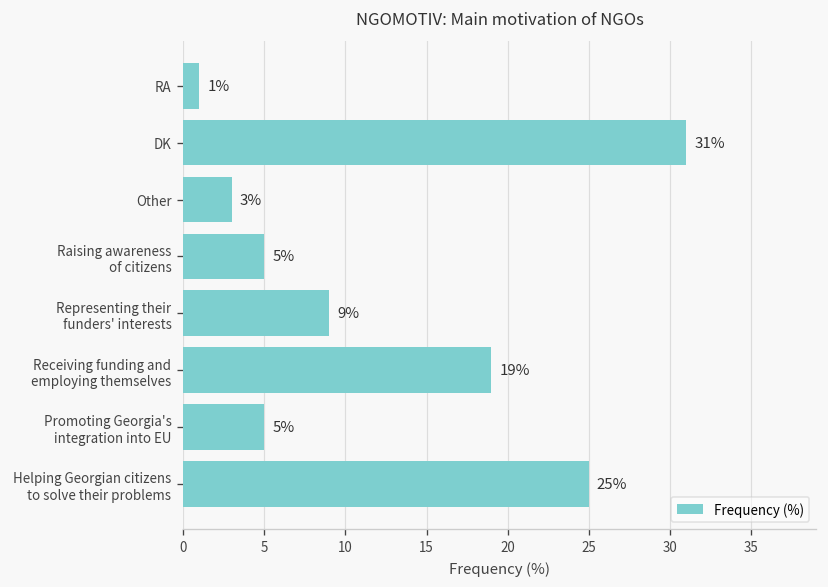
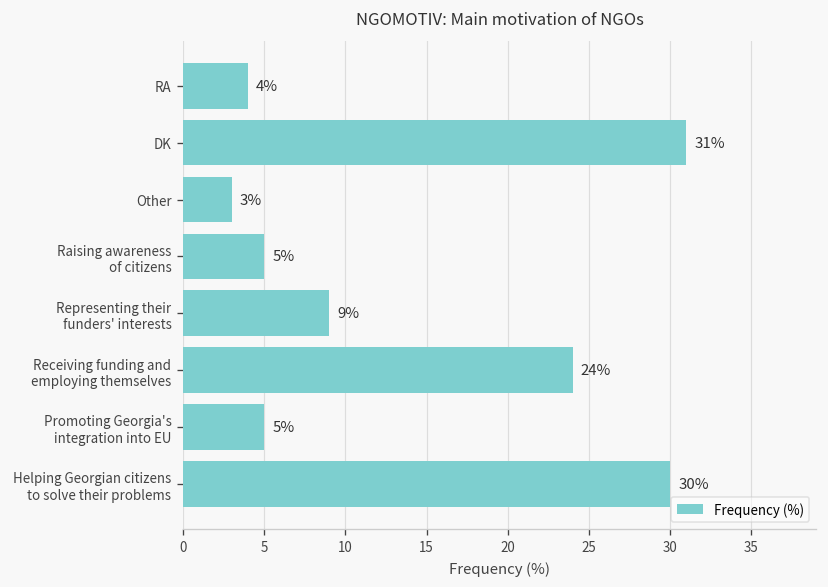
RA: 1% -> 4%
Receiving funding and employing themselves: 19% -> 24%
Helping Georgian citizens to solve their problems: 25% -> 30%
